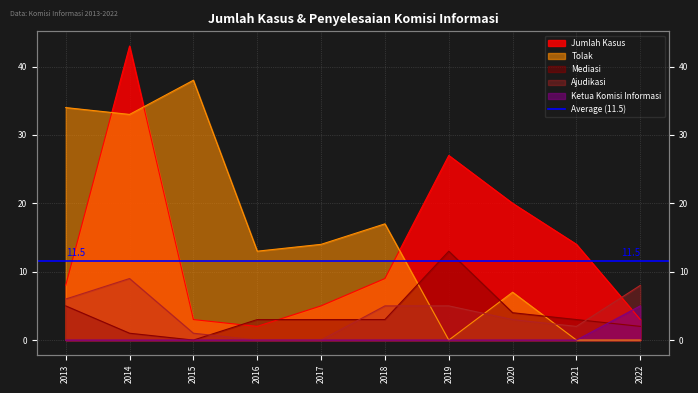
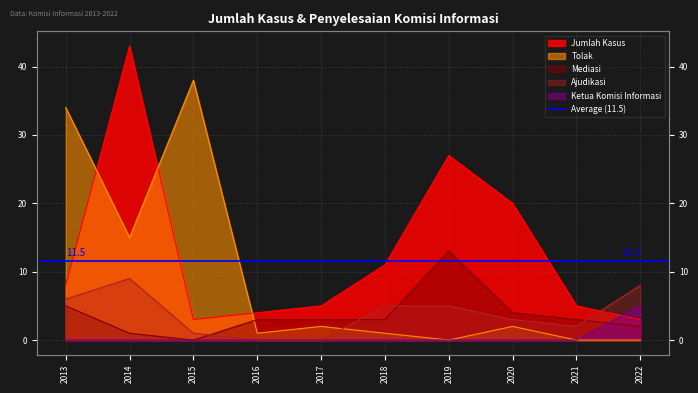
Tolak, 2014: 33 -> 15
Jumlah Kasus, 2016: 2 -> 4
Tolak, 2016: 13 -> 1
Tolak, 2017: 14 -> 2
Jumlah Kasus, 2018: 9 -> 11
Tolak, 2018: 17 -> 1
Tolak, 2020: 7 -> 2
Jumlah Kasus, 2021: 14 -> 5
